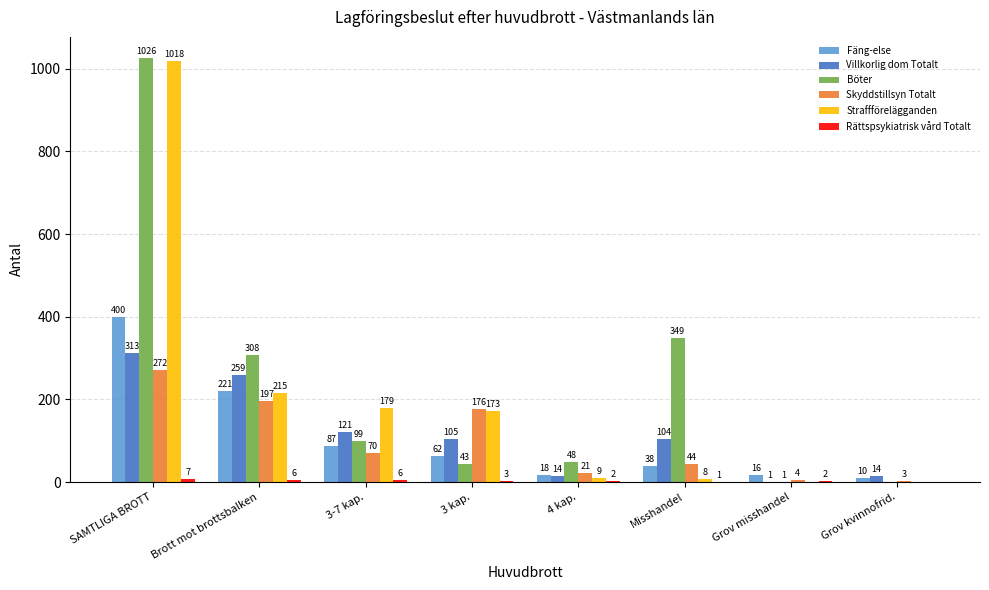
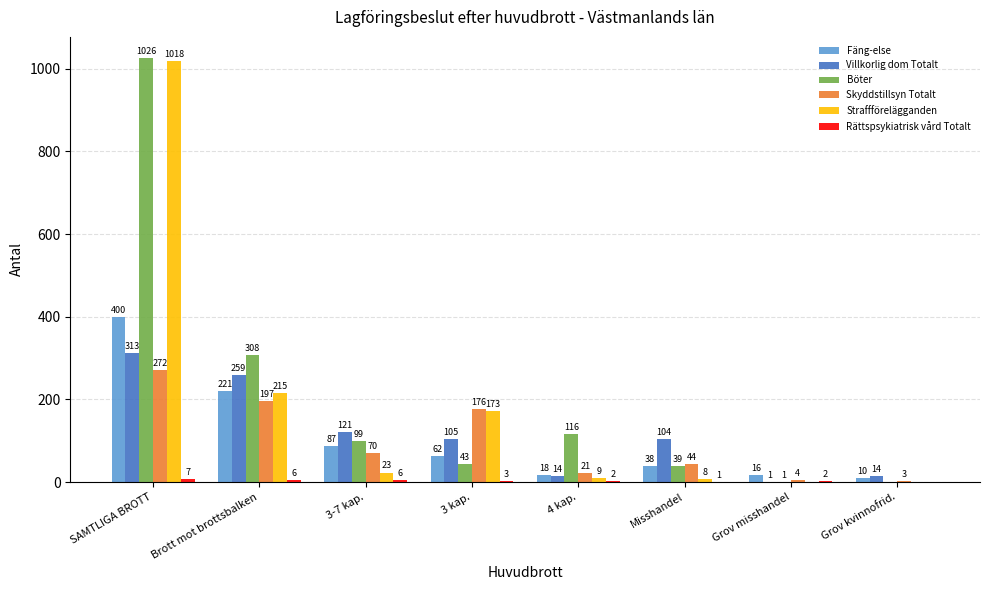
Straffförelägganden, 3-7 kap.: 179 -> 23
Böter, 4 kap.: 48 -> 116
Böter, Misshandel: 349 -> 39
